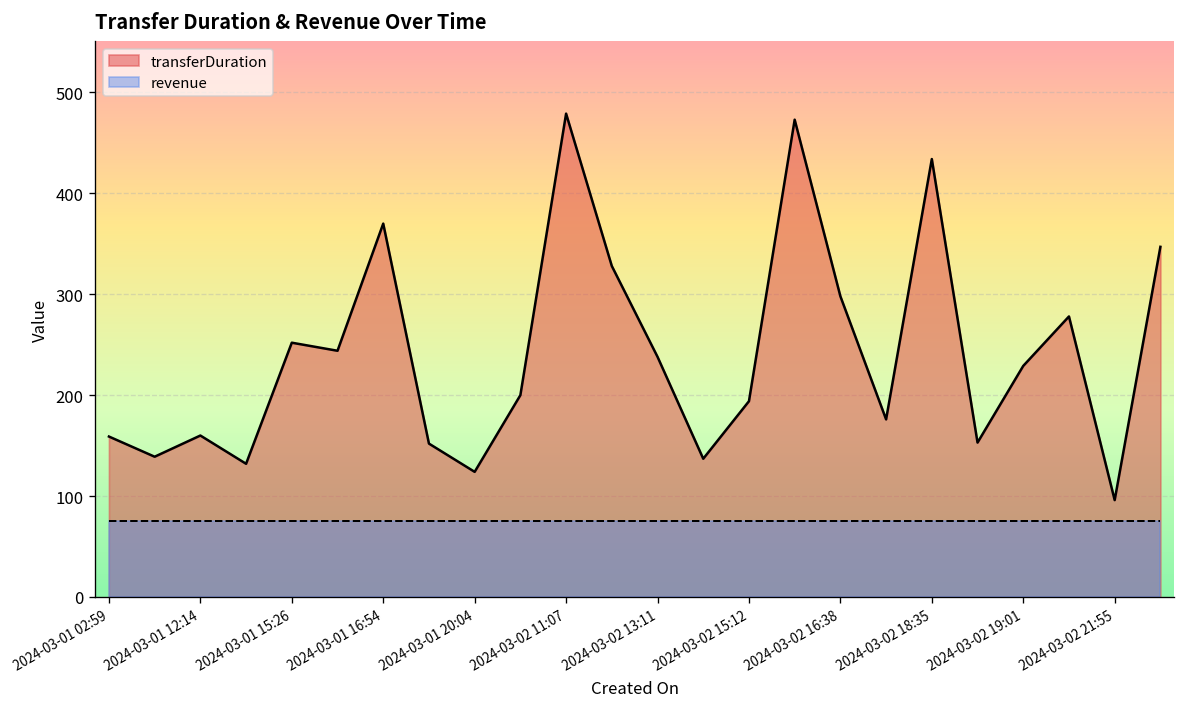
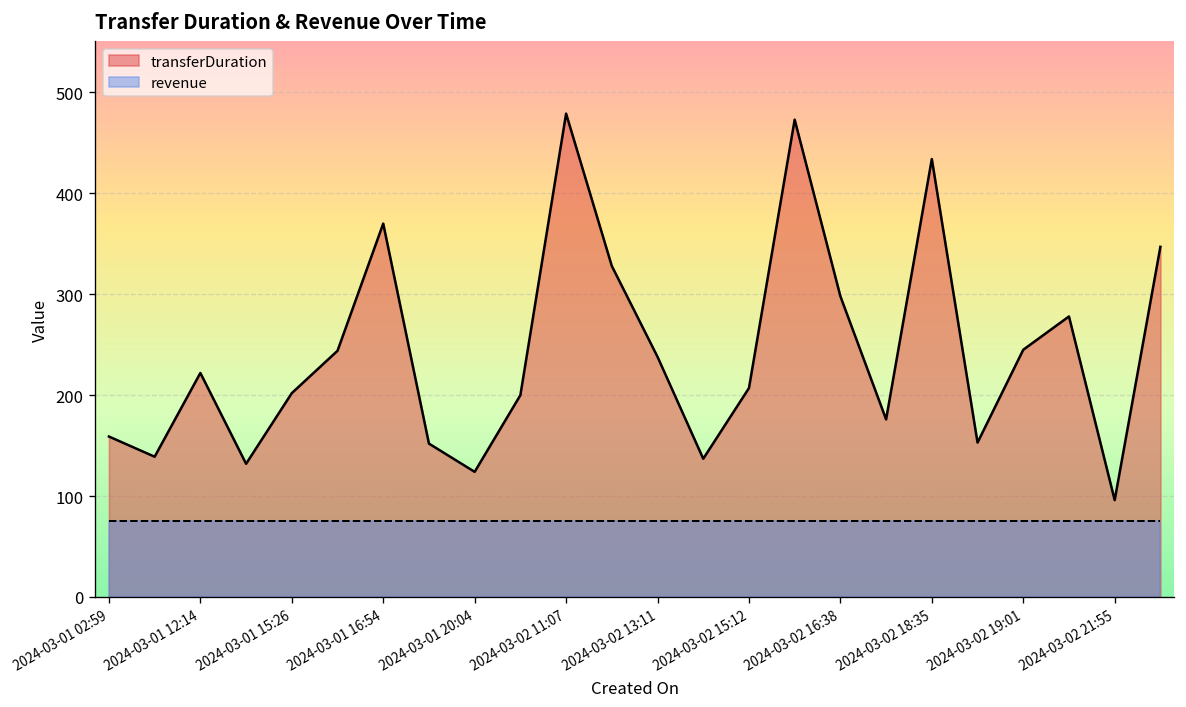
transferDuration, 2024-03-01 12:14: 160 -> 220
transferDuration, 2024-03-01 15:26: 250 -> 200
transferDuration, 2024-03-02 15:12: 190 -> 210
transferDuration, 2024-03-02 19:01: 230 -> 250
